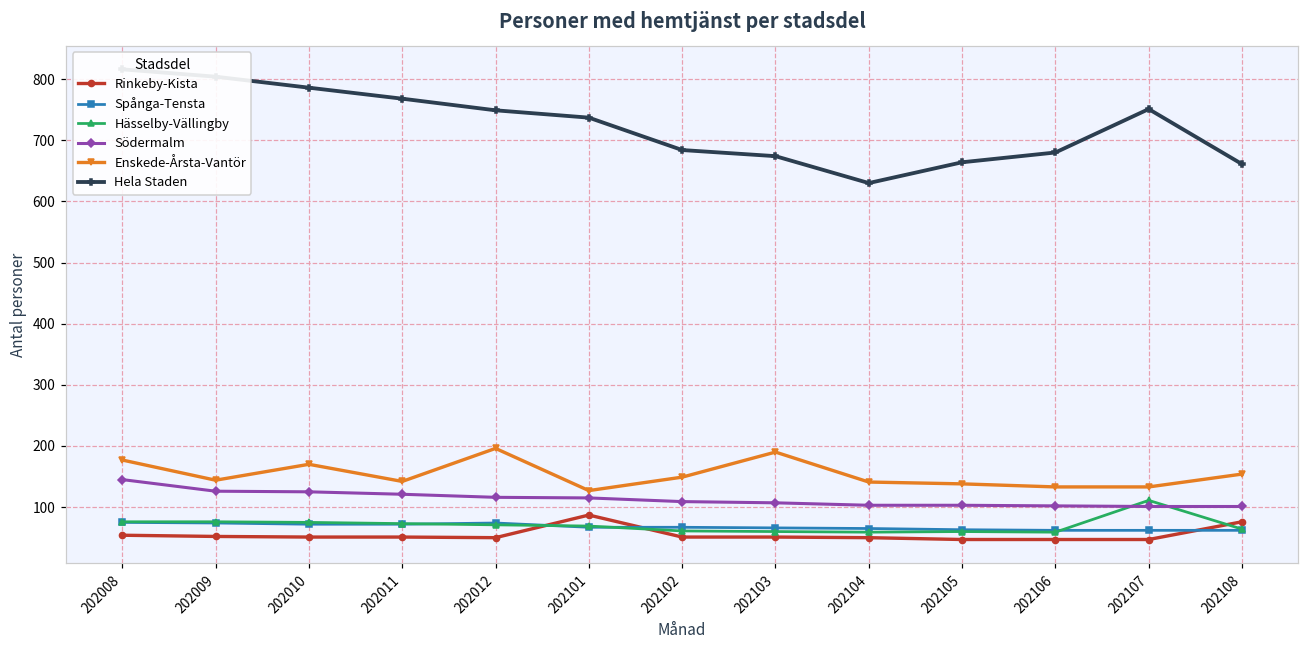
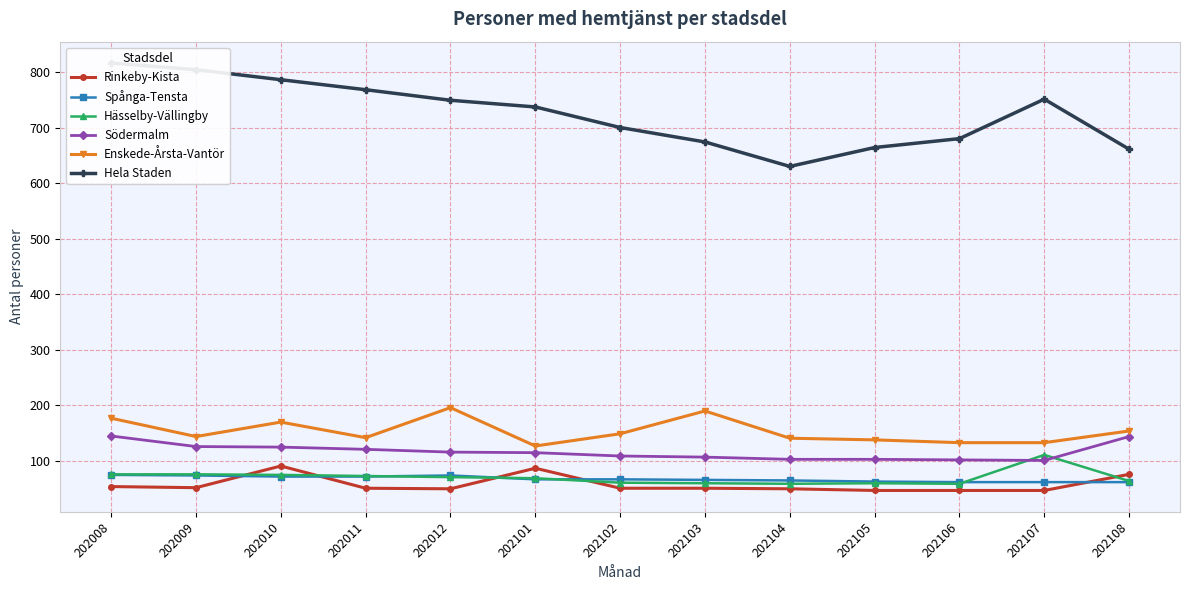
Rinkeby-Kista, 202010: 50 -> 90
Hela Staden, 202102: 680 -> 700
Södermalm, 202108: 100 -> 140
